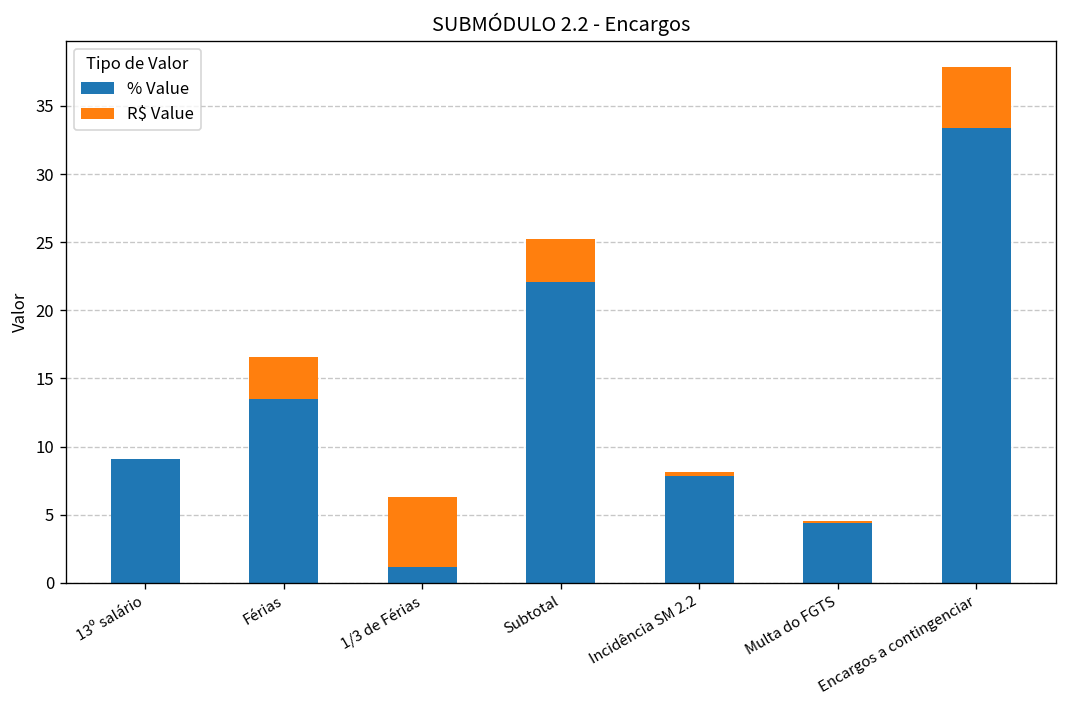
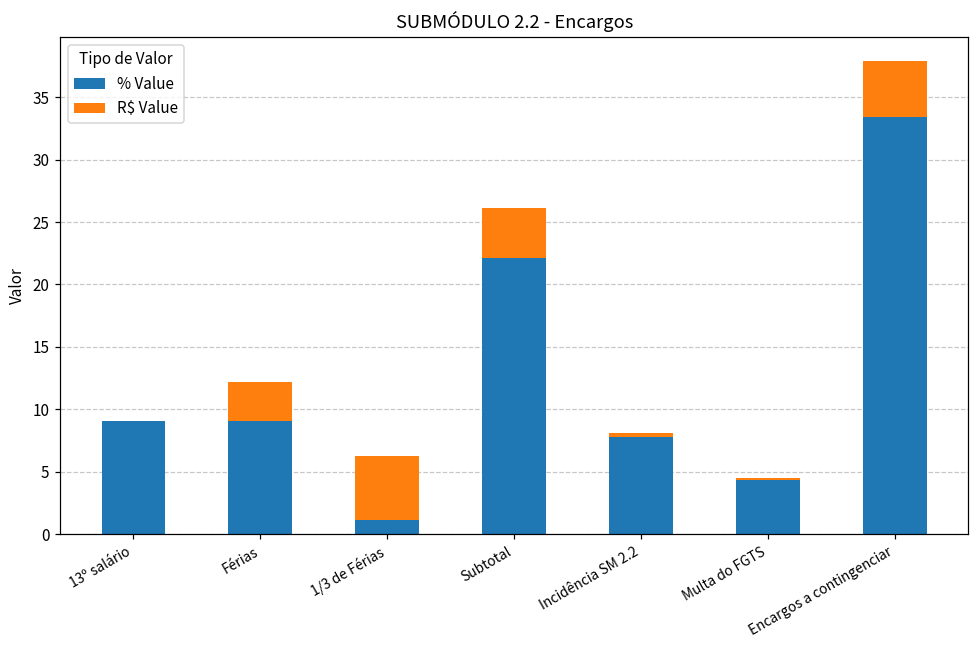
% Value, Férias: 13.5 -> 9.1
R$ Value, Subtotal: 3.1 -> 4.0
